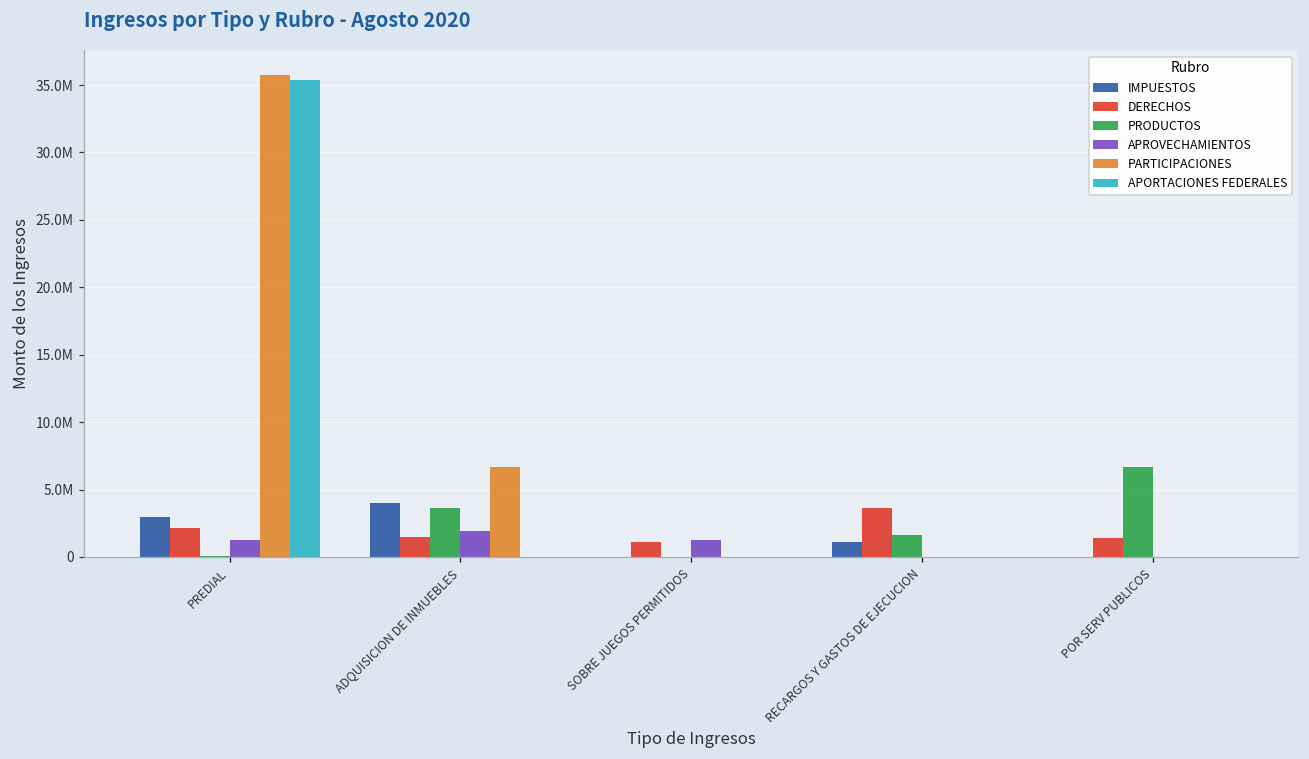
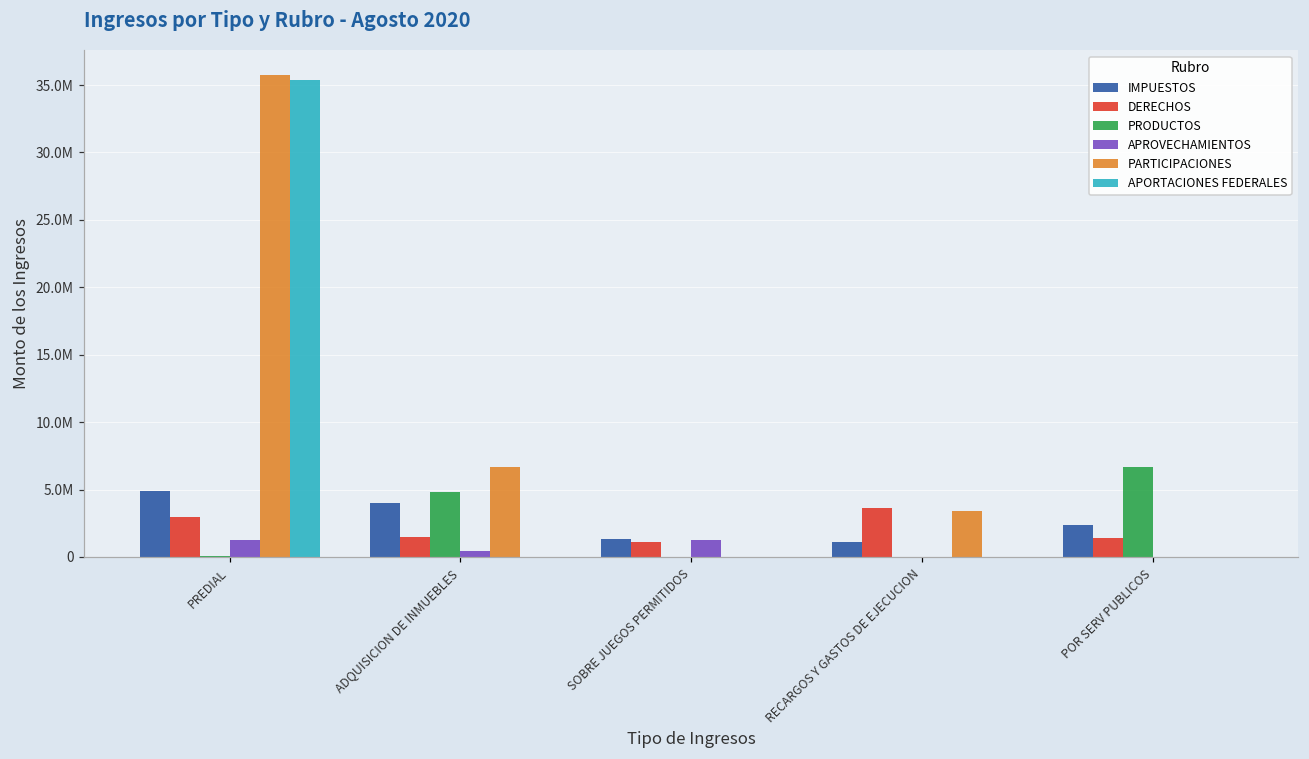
IMPUESTOS, PREDIAL: 2900000 -> 4900000
DERECHOS, PREDIAL: 2200000 -> 3000000
PRODUCTOS, ADQUISICION DE INMUEBLES: 3700000 -> 4800000
APROVECHAMIENTOS, ADQUISICION DE INMUEBLES: 1900000 -> 400000
IMPUESTOS, SOBRE JUEGOS PERMITIDOS: 0 -> 1300000
PRODUCTOS, RECARGOS Y GASTOS DE EJECUCION: 1600000 -> 0
PARTICIPACIONES, RECARGOS Y GASTOS DE EJECUCION: 0 -> 3400000
IMPUESTOS, POR SERV PUBLICOS: 0 -> 2400000
